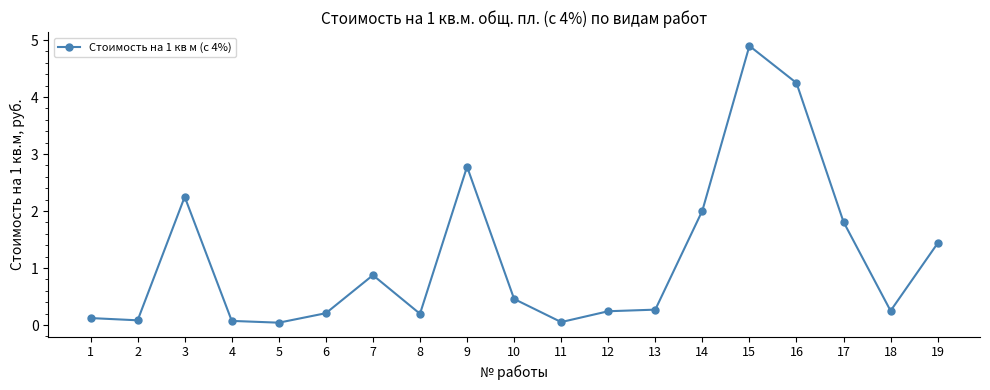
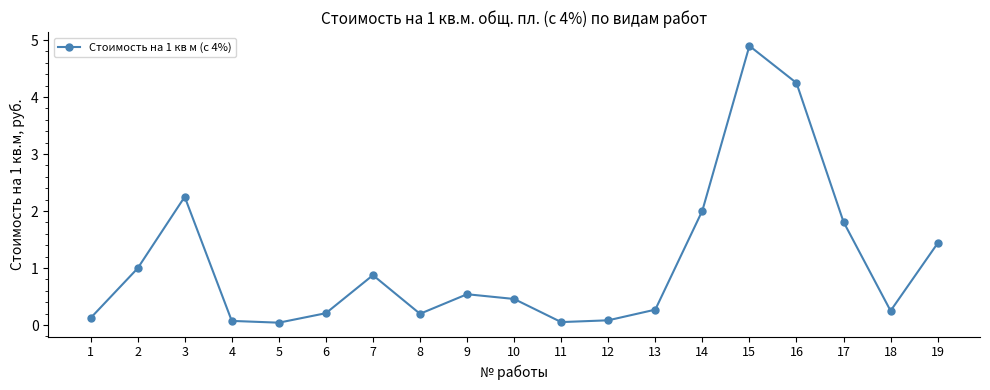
2: 0.1 -> 1.0
9: 2.8 -> 0.5
12: 0.2 -> 0.1
